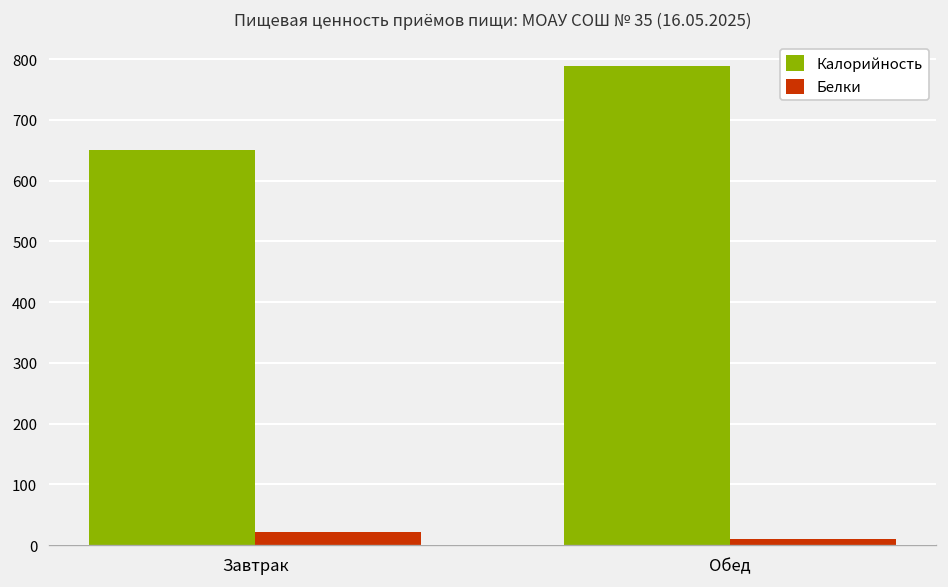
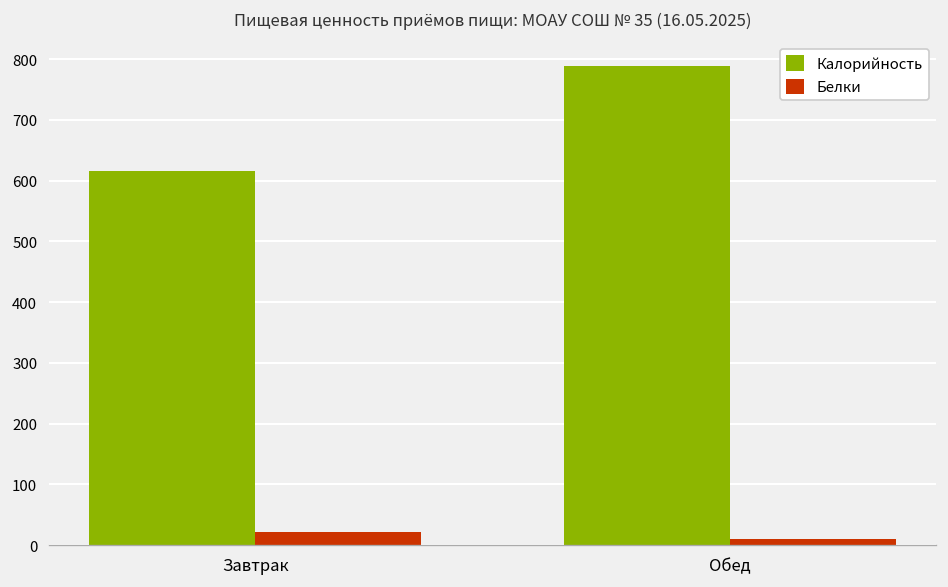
Калорийность, Завтрак: 650 -> 620
